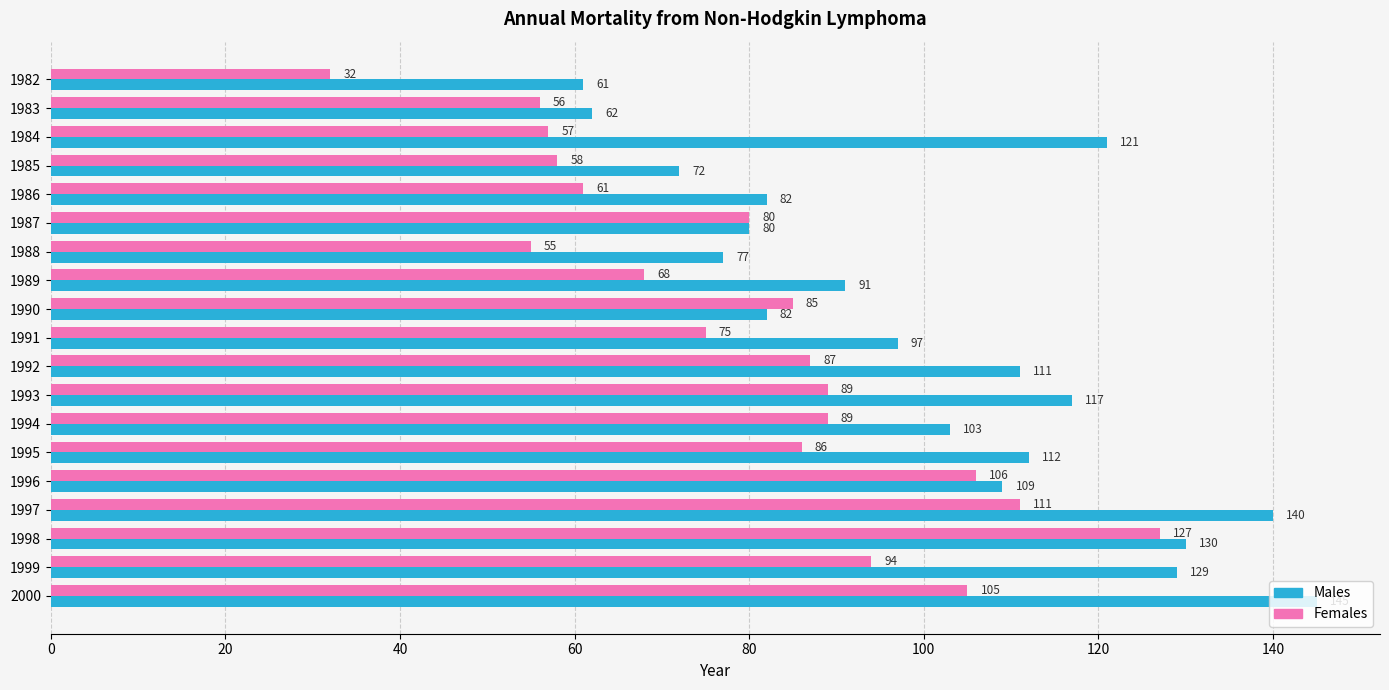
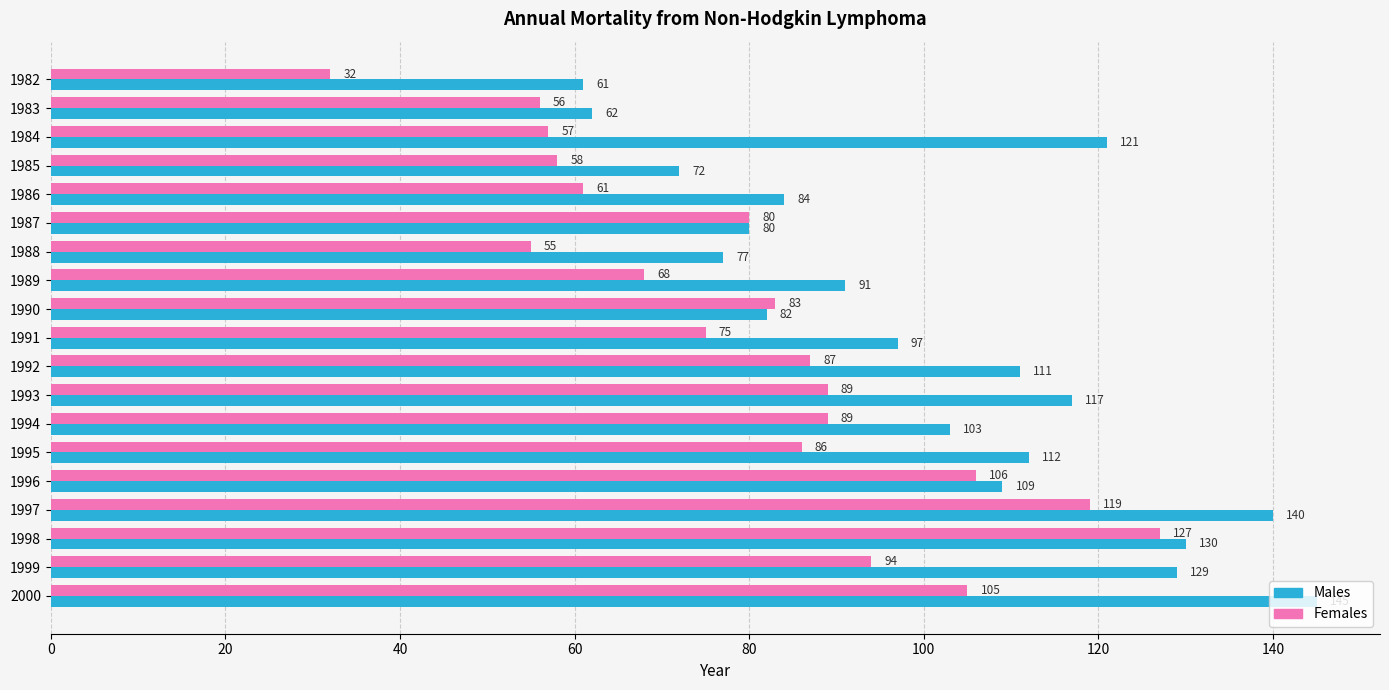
Males, 1986: 82 -> 84
Females, 1990: 85 -> 83
Females, 1997: 111 -> 119
